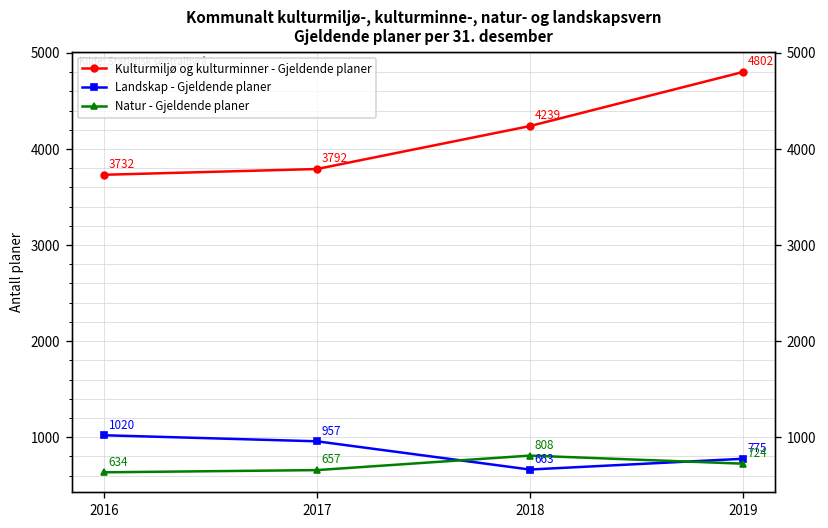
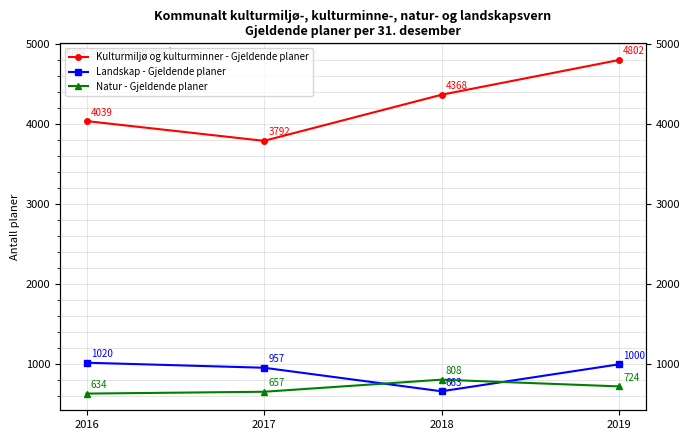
Kulturmiljø og kulturminner - Gjeldende planer, 2016: 3732 -> 4039
Kulturmiljø og kulturminner - Gjeldende planer, 2018: 4239 -> 4368
Landskap - Gjeldende planer, 2019: 775 -> 1000
